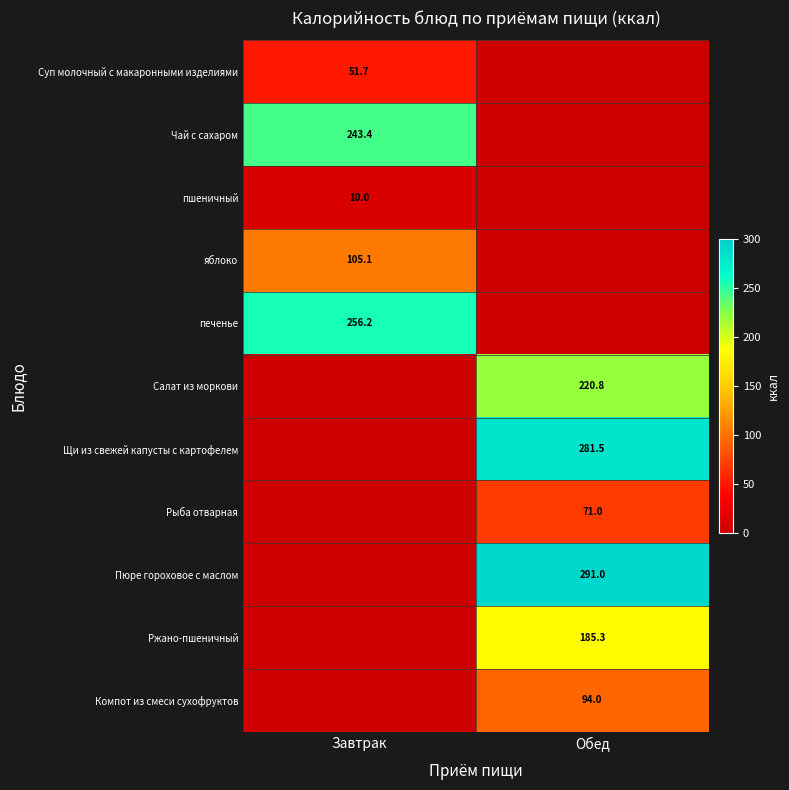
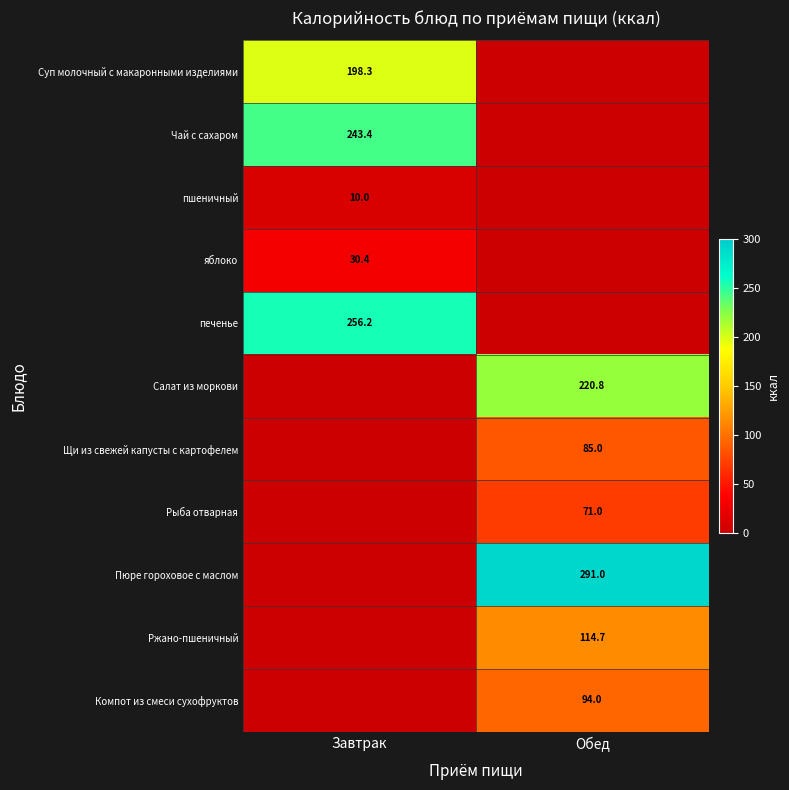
Суп молочный с макаронными изделиями, Завтрак: 51.7 -> 198.3
яблоко, Завтрак: 105.1 -> 30.4
Щи из свежей капусты с картофелем, Обед: 281.5 -> 85.0
Ржано-пшеничный, Обед: 185.3 -> 114.7
